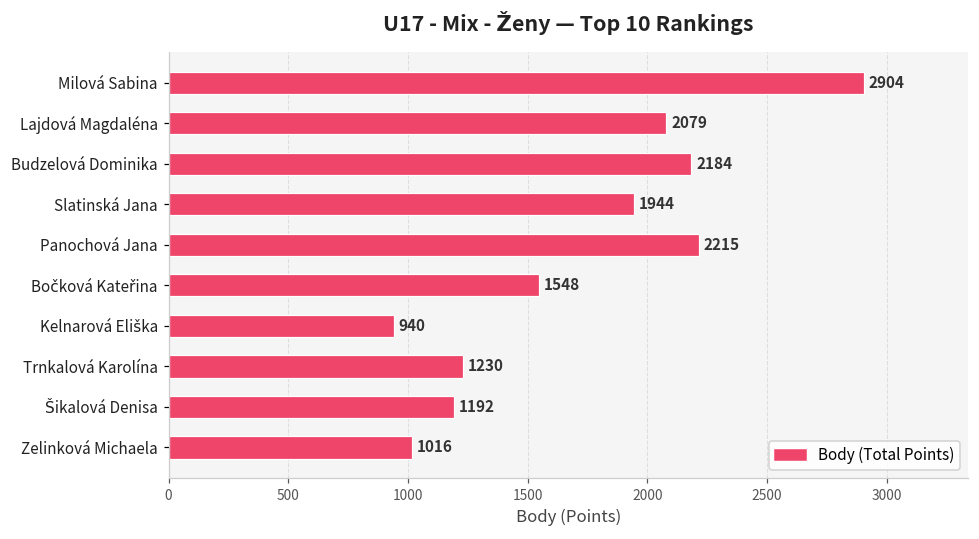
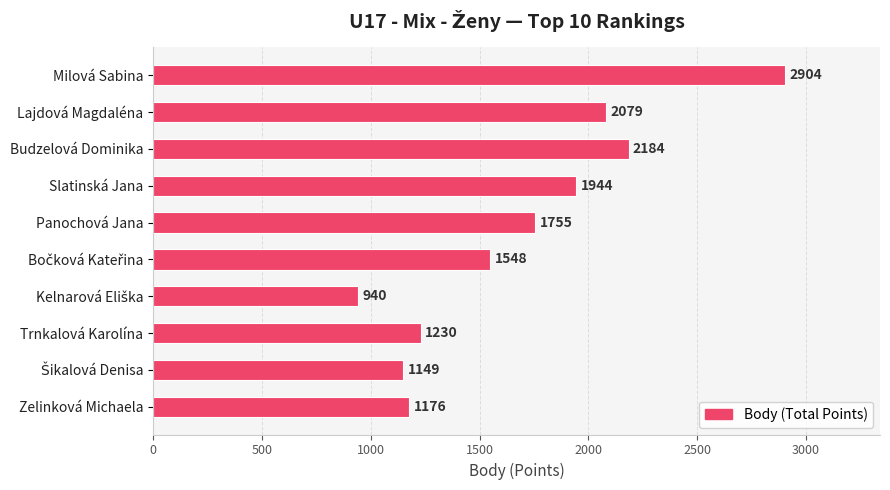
Panochová Jana: 2215 -> 1755
Šikalová Denisa: 1192 -> 1149
Zelinková Michaela: 1016 -> 1176
